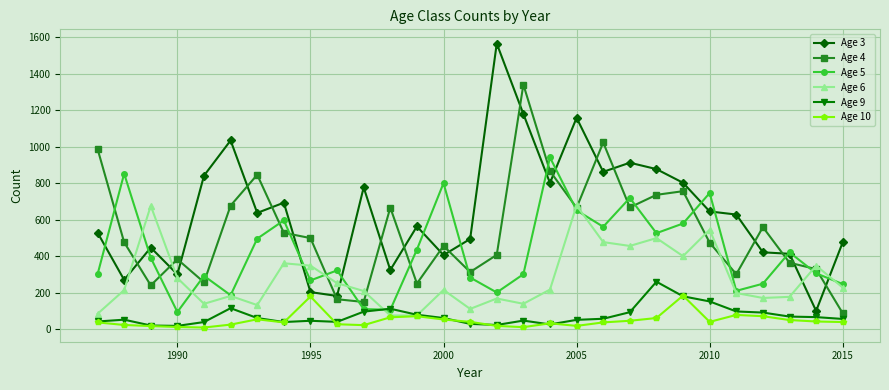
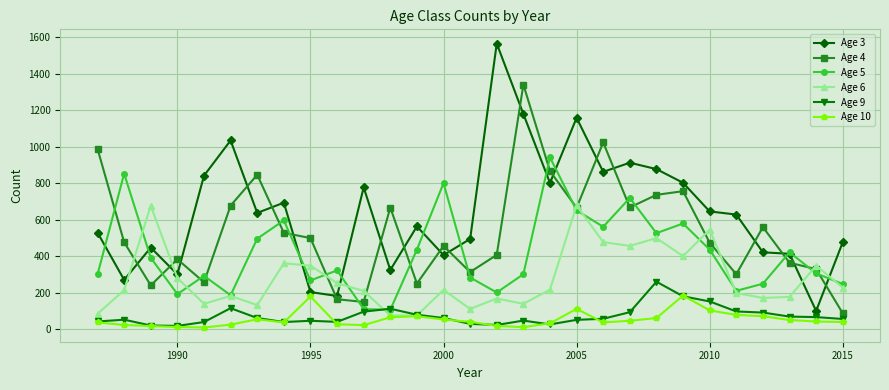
Age 5, 1990: 100 -> 190
Age 10, 2005: 20 -> 110
Age 5, 2010: 750 -> 440
Age 10, 2010: 40 -> 100
